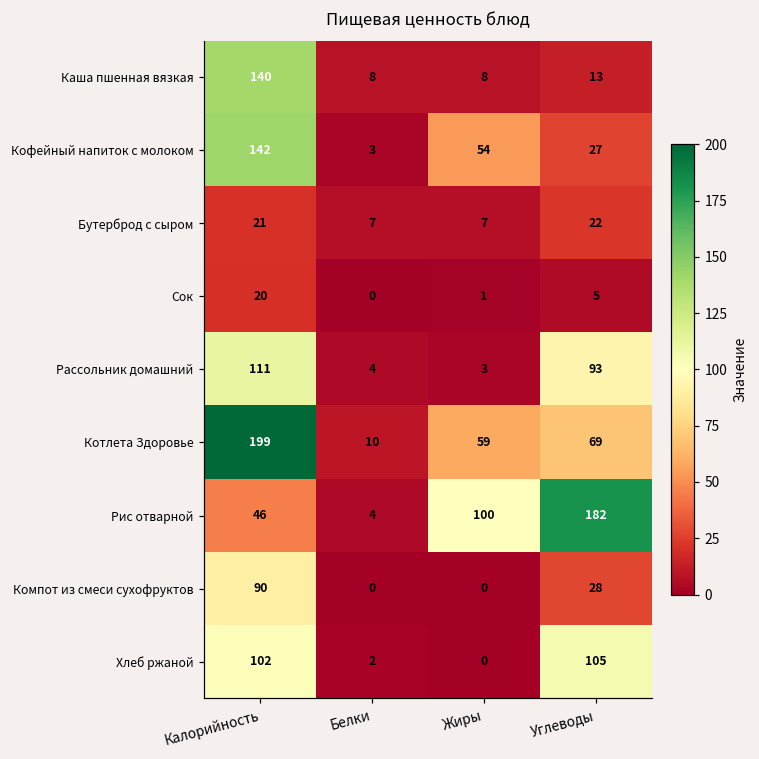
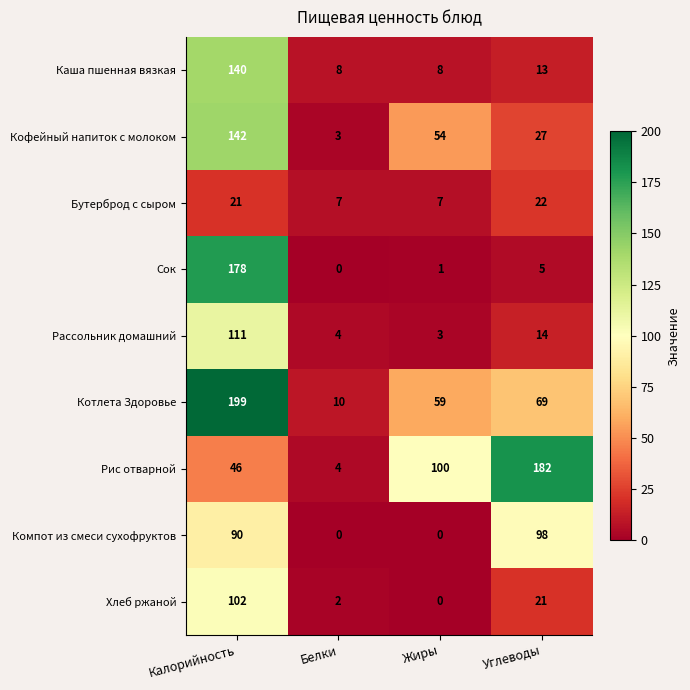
Сок, Калорийность: 20 -> 178
Рассольник домашний, Углеводы: 93 -> 14
Компот из смеси сухофруктов, Углеводы: 28 -> 98
Хлеб ржаной, Углеводы: 105 -> 21
